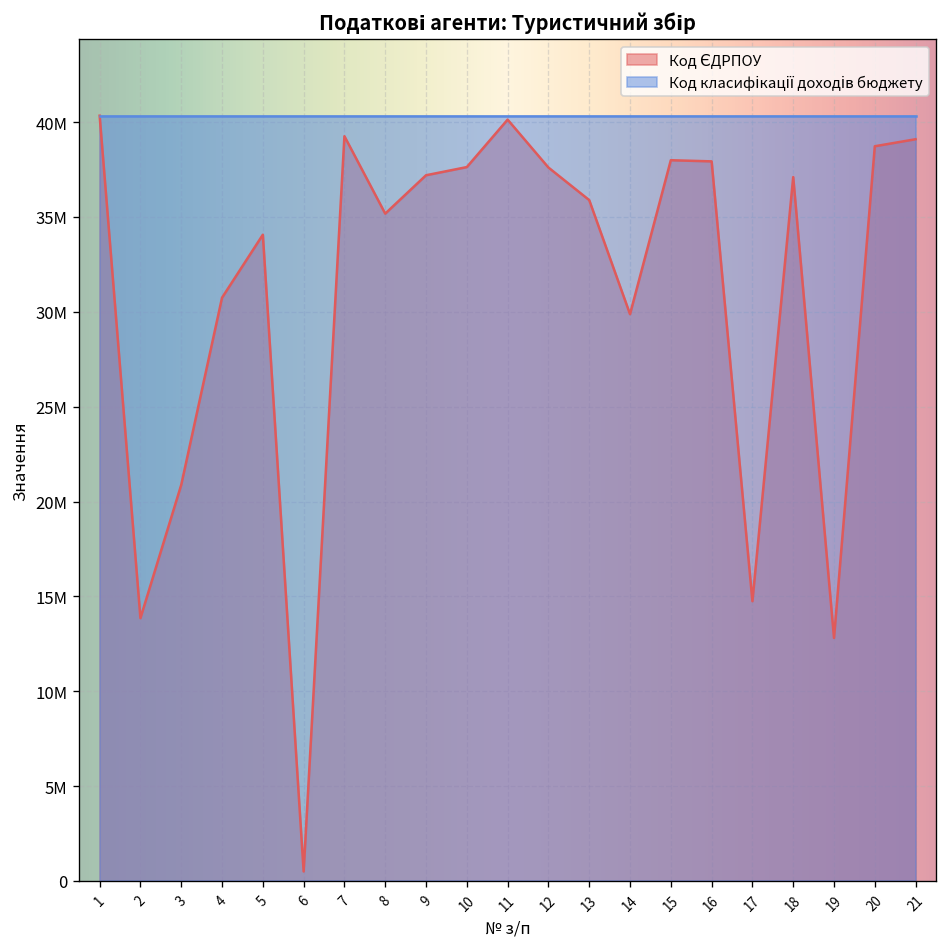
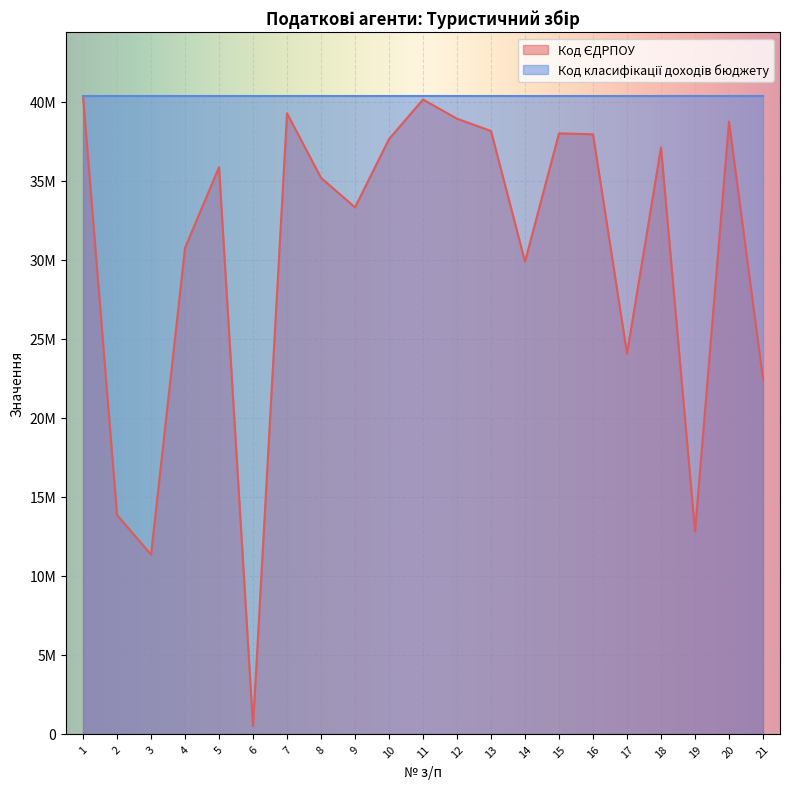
Код ЄДРПОУ, 3: 20900000 -> 11300000
Код ЄДРПОУ, 5: 34100000 -> 35900000
Код ЄДРПОУ, 9: 37200000 -> 33300000
Код ЄДРПОУ, 12: 37600000 -> 38900000
Код ЄДРПОУ, 13: 35900000 -> 38100000
Код ЄДРПОУ, 17: 14700000 -> 24100000
Код ЄДРПОУ, 21: 39100000 -> 22400000
